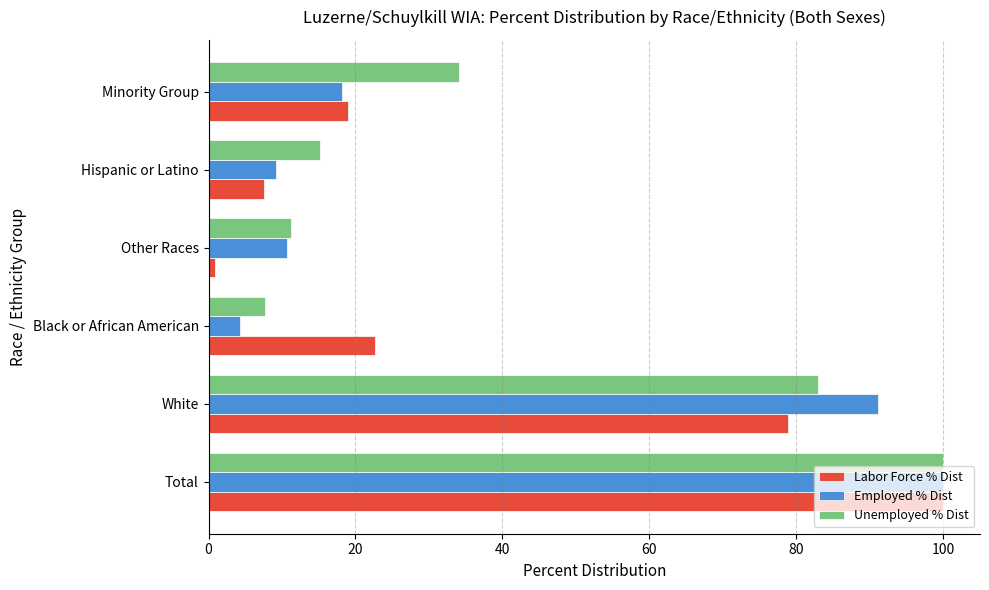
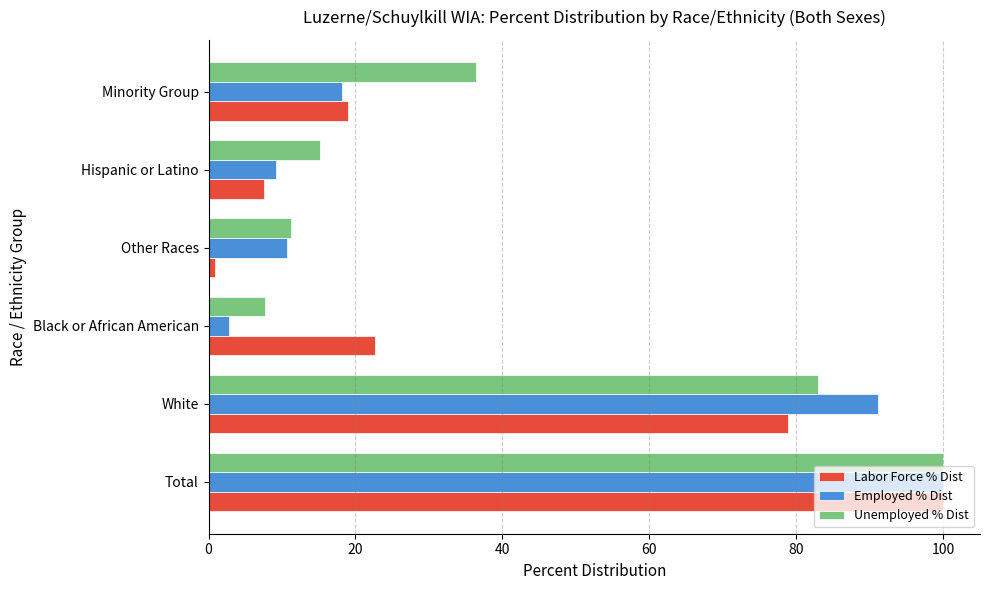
Unemployed % Dist, Minority Group: 34 -> 36
Employed % Dist, Black or African American: 4 -> 3
